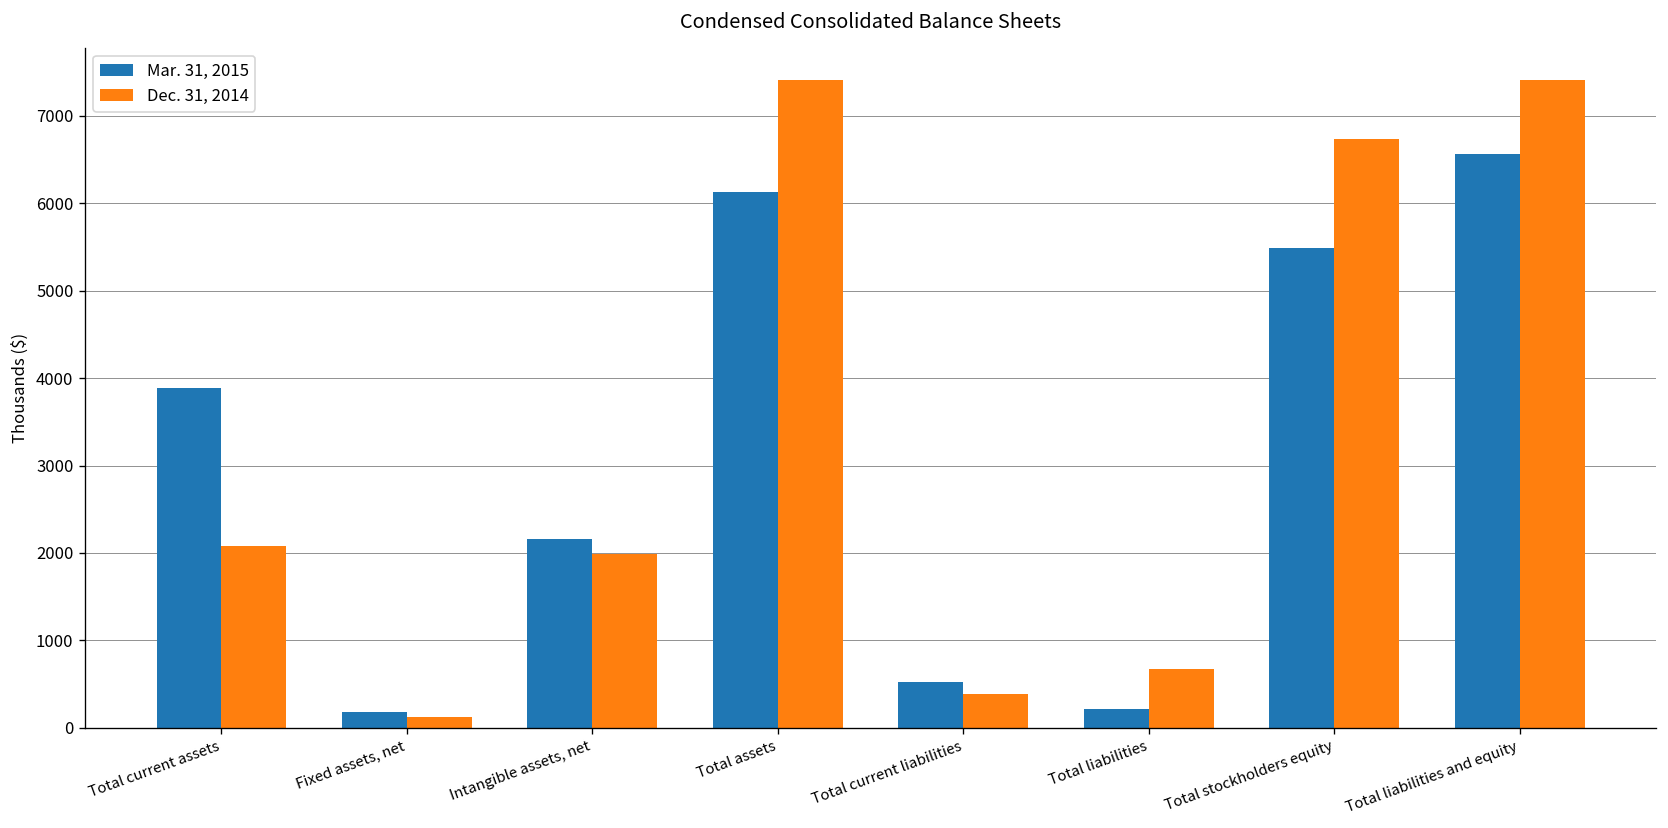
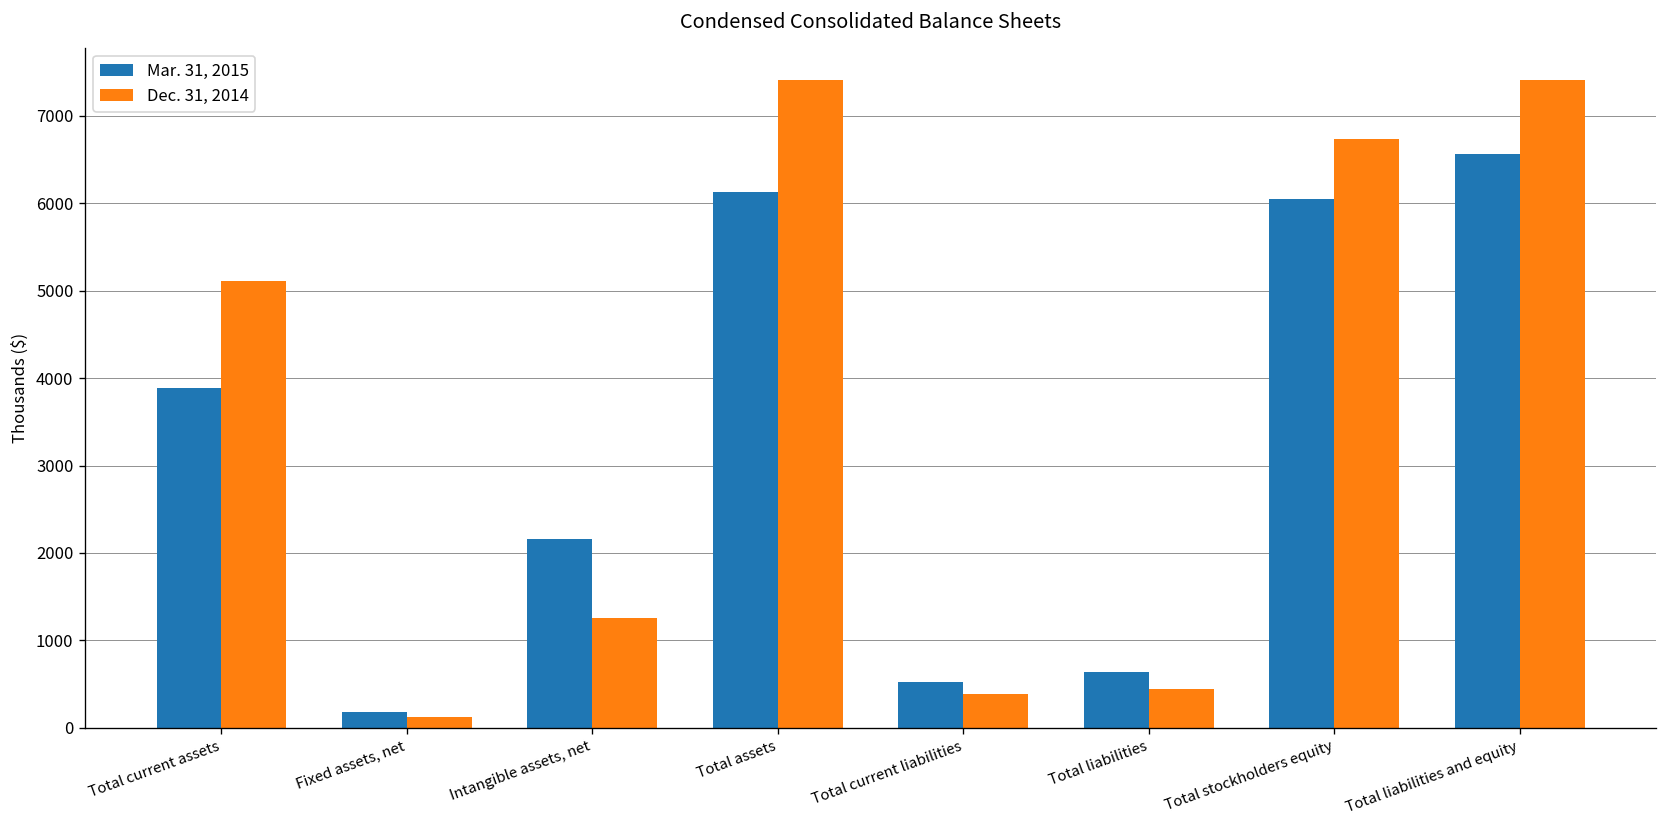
Dec. 31, 2014, Total current assets: 2100 -> 5100
Dec. 31, 2014, Intangible assets, net: 2000 -> 1300
Mar. 31, 2015, Total liabilities: 200 -> 600
Dec. 31, 2014, Total liabilities: 700 -> 400
Mar. 31, 2015, Total stockholders equity: 5500 -> 6000
